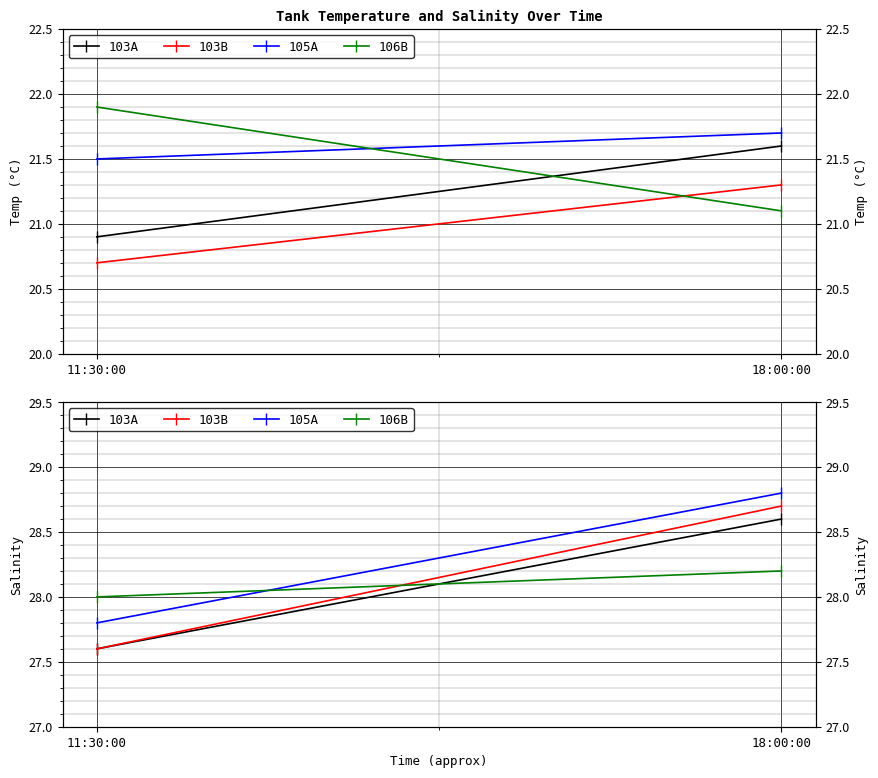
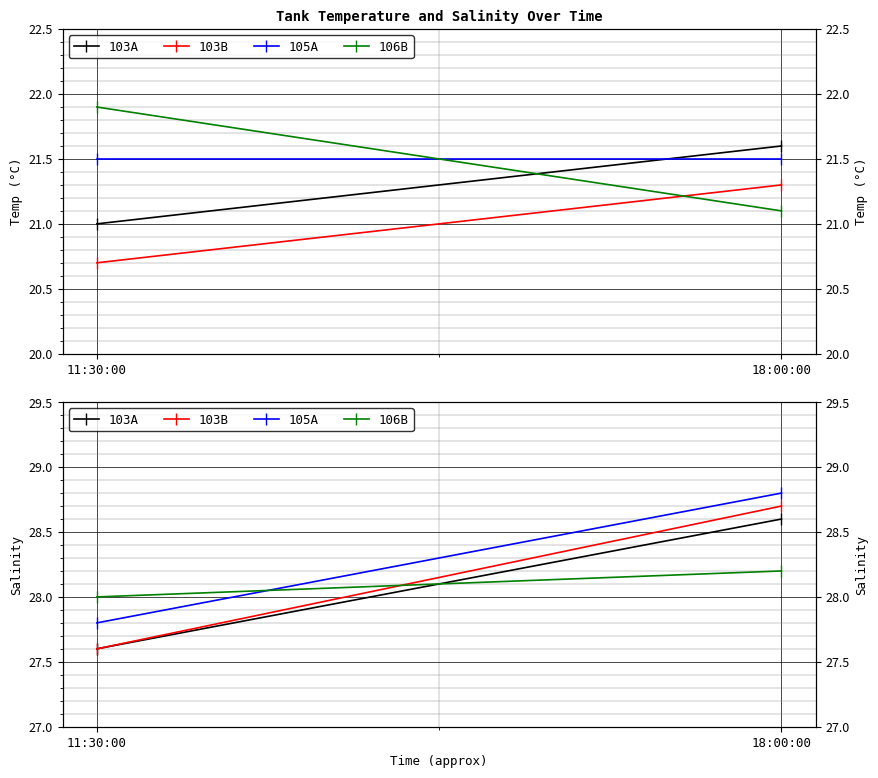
Tank Temperature and Salinity Over Time, 103A, 11:30:00: 20.9 -> 21.0
Tank Temperature and Salinity Over Time, 105A, 18:00:00: 21.7 -> 21.5
